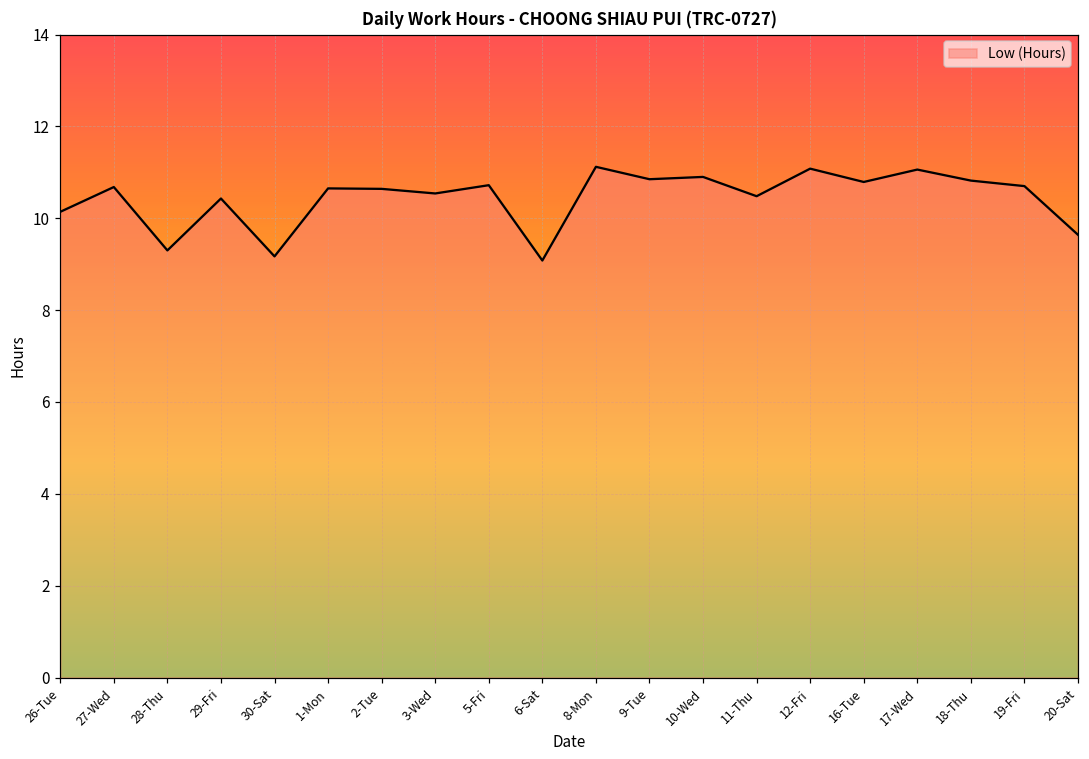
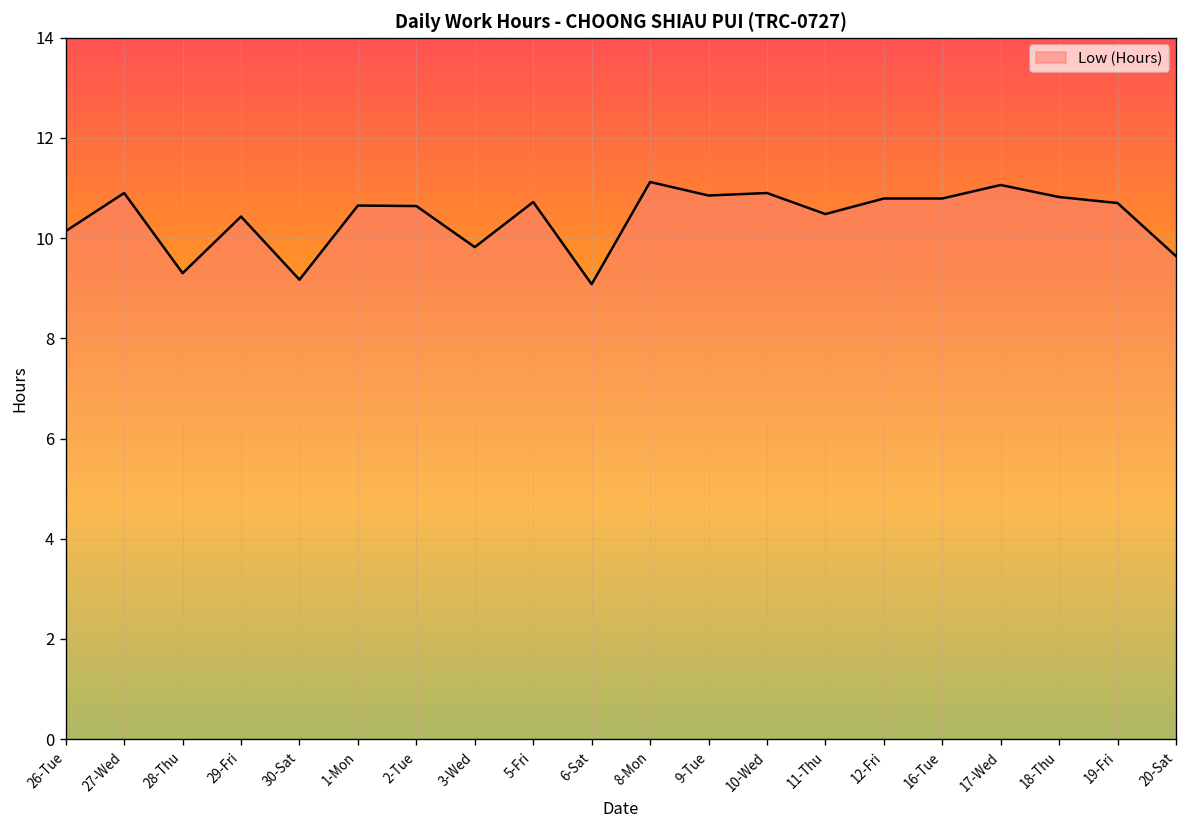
27-Wed: 10.7 -> 10.9
3-Wed: 10.5 -> 9.8
12-Fri: 11.1 -> 10.8
